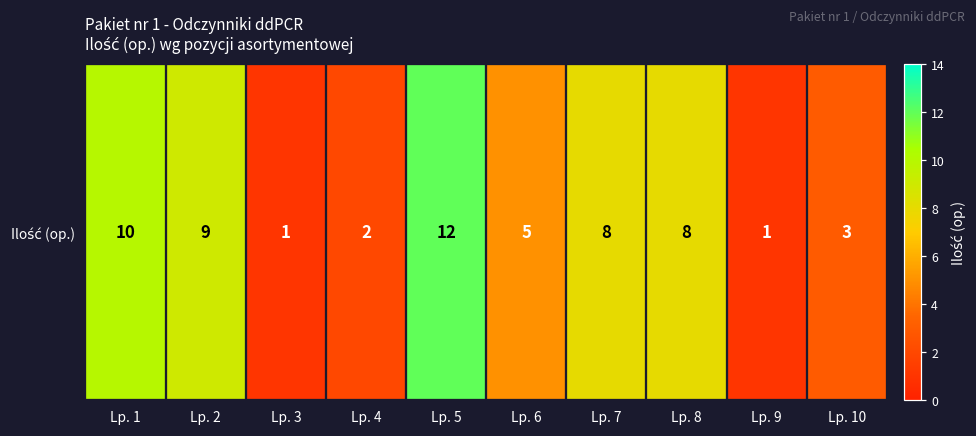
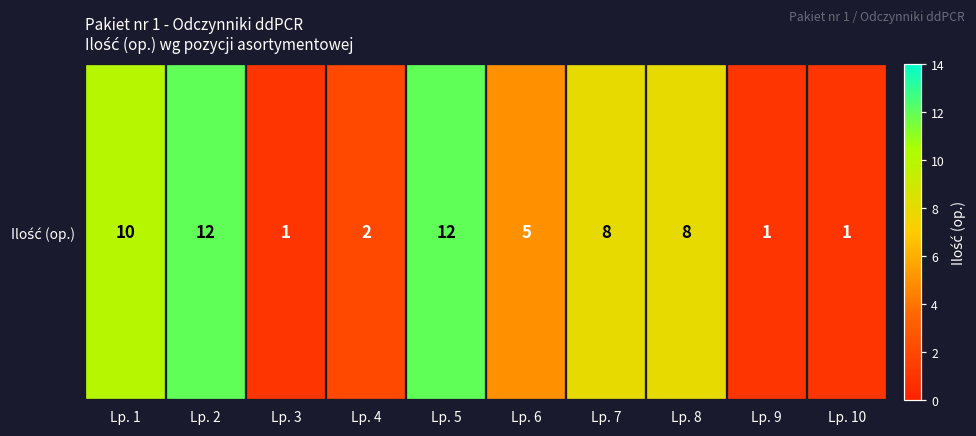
Ilość (op.), Lp. 2: 9 -> 12
Ilość (op.), Lp. 10: 3 -> 1
